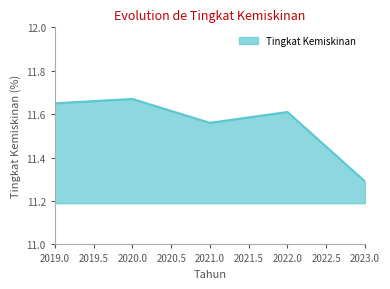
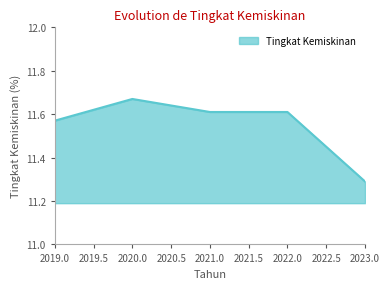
2019.0: 11.65 -> 11.57
2021.0: 11.56 -> 11.61
